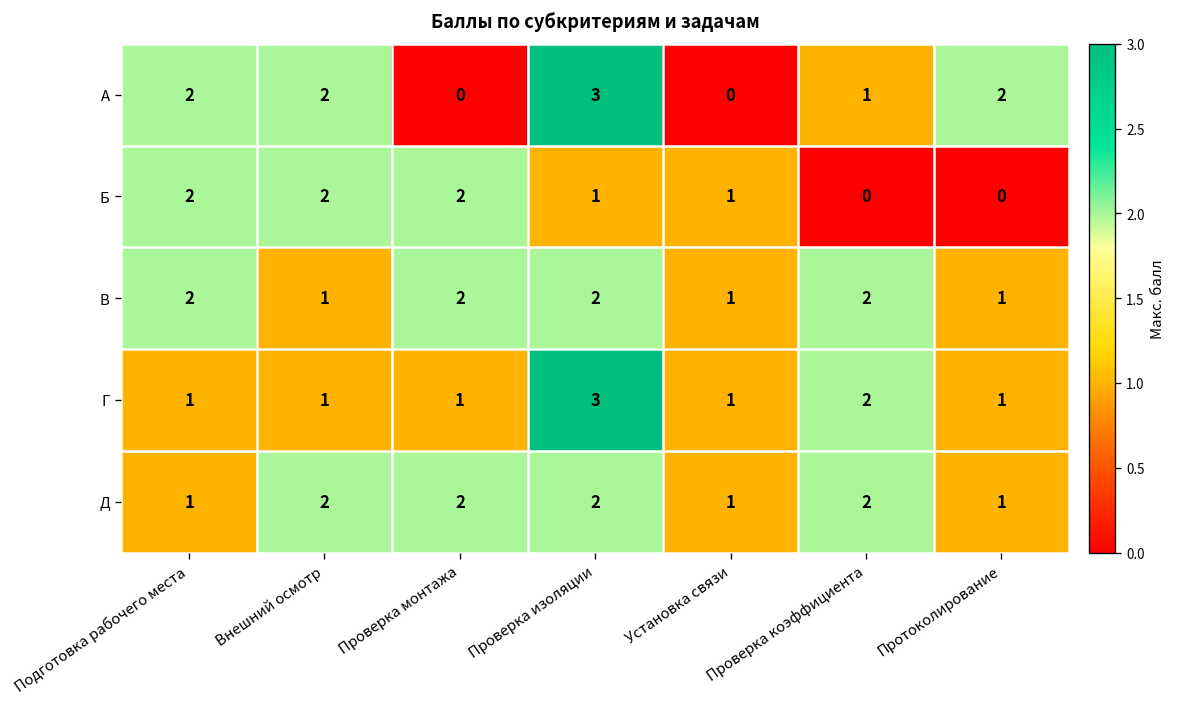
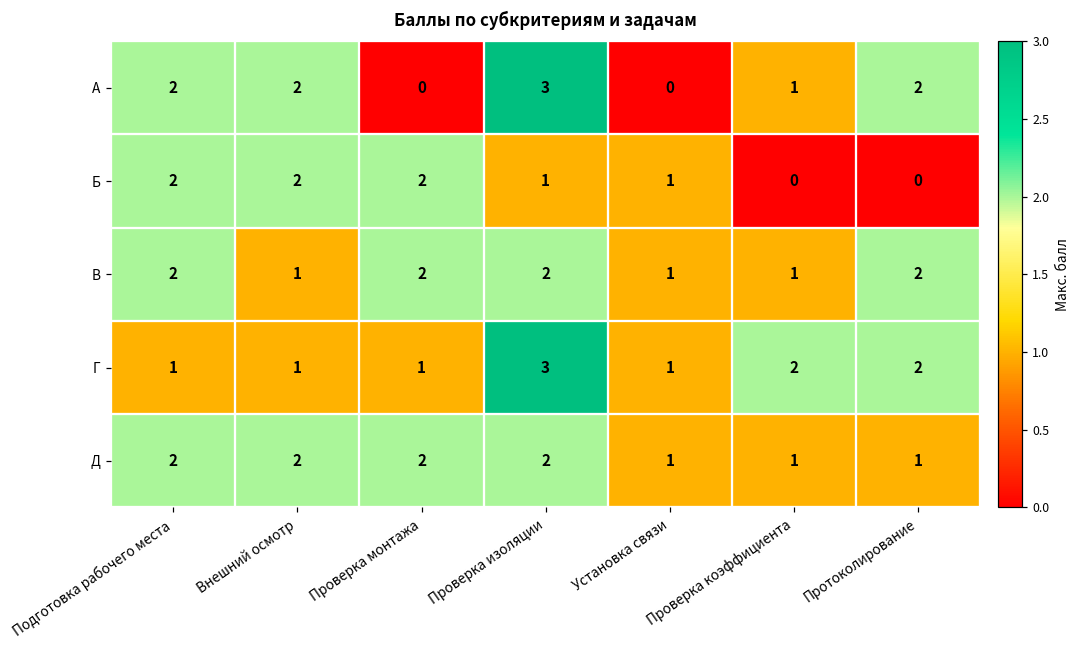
В, Проверка коэффициента: 2 -> 1
В, Протоколирование: 1 -> 2
Г, Протоколирование: 1 -> 2
Д, Подготовка рабочего места: 1 -> 2
Д, Проверка коэффициента: 2 -> 1
